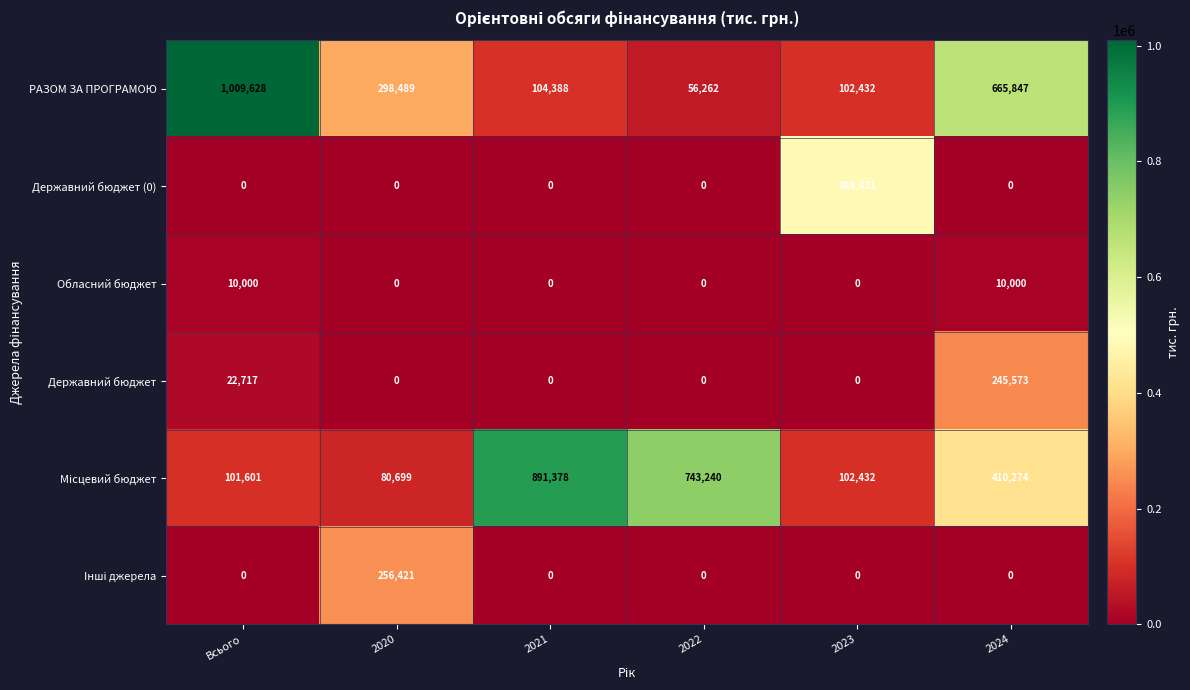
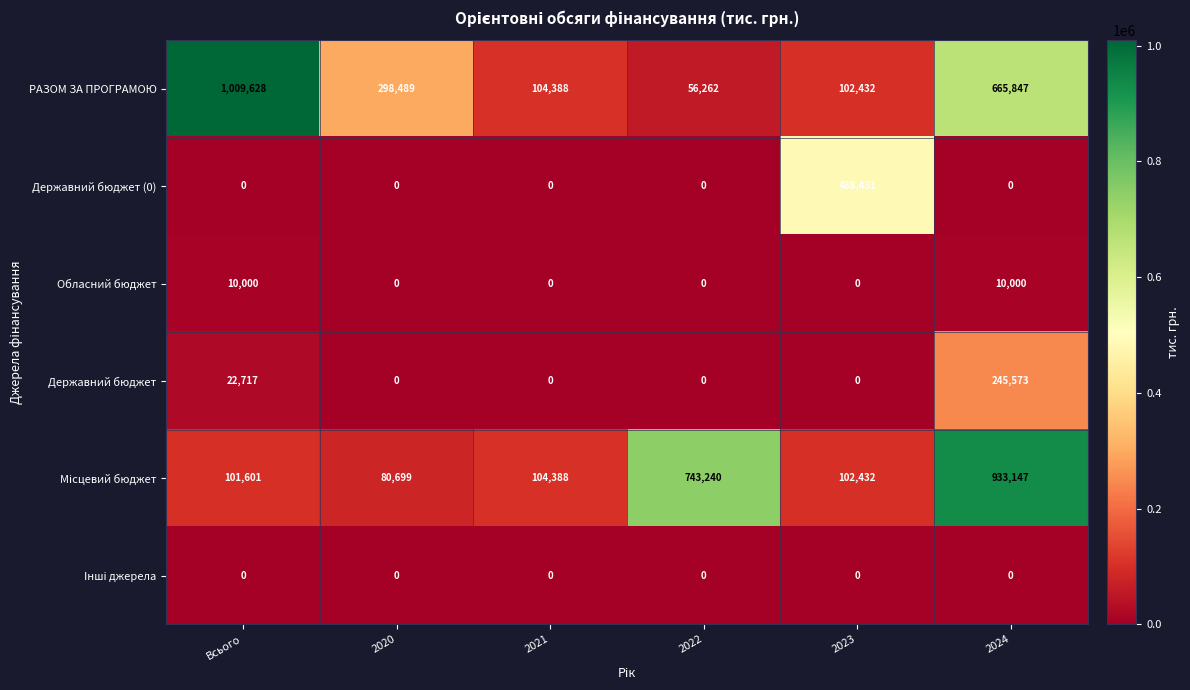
Місцевий бюджет, 2021: 891,378 -> 104,388
Місцевий бюджет, 2024: 410,274 -> 933,147
Інші джерела, 2020: 256,421 -> 0
